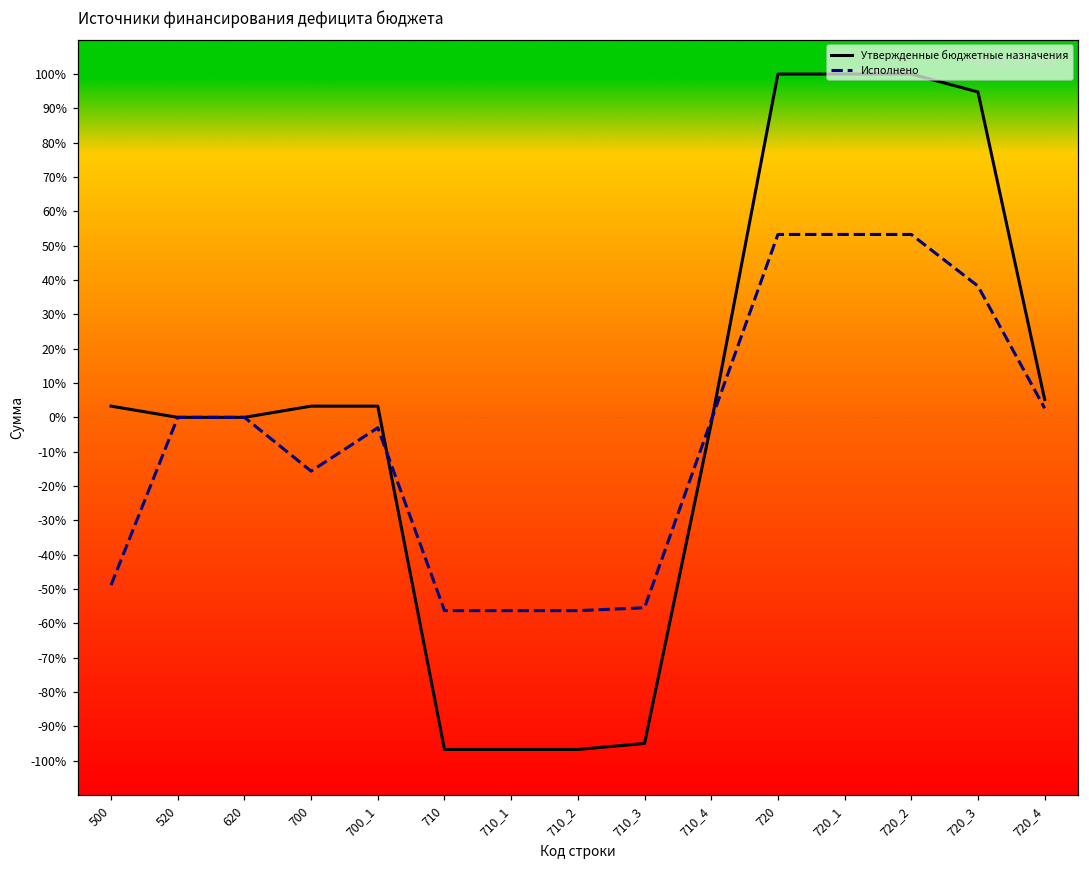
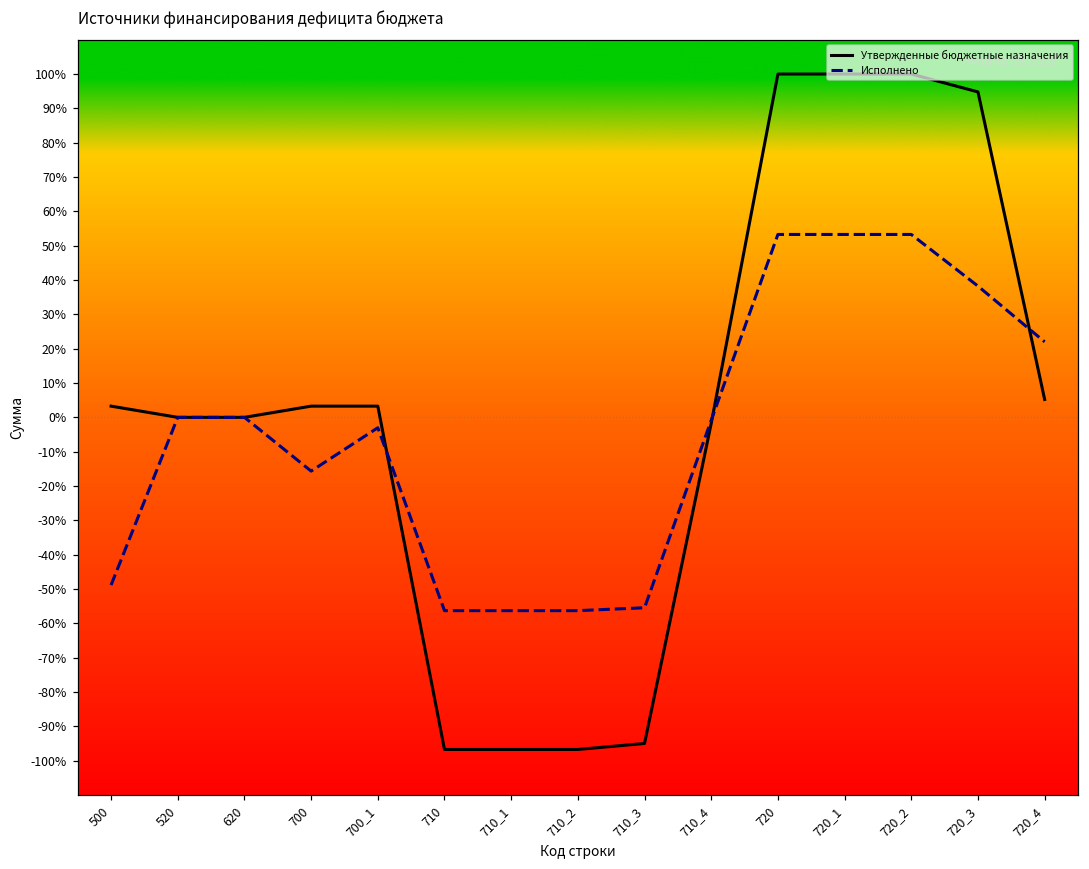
Исполнено, 720_4: 3% -> 22%
